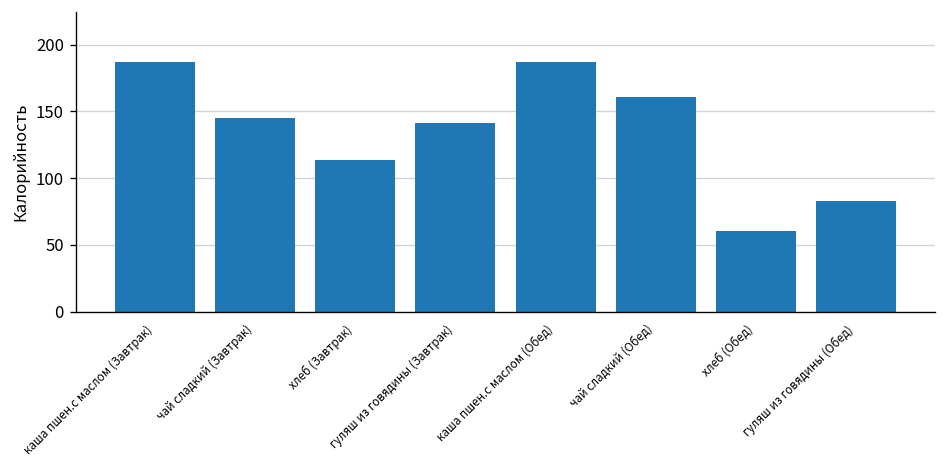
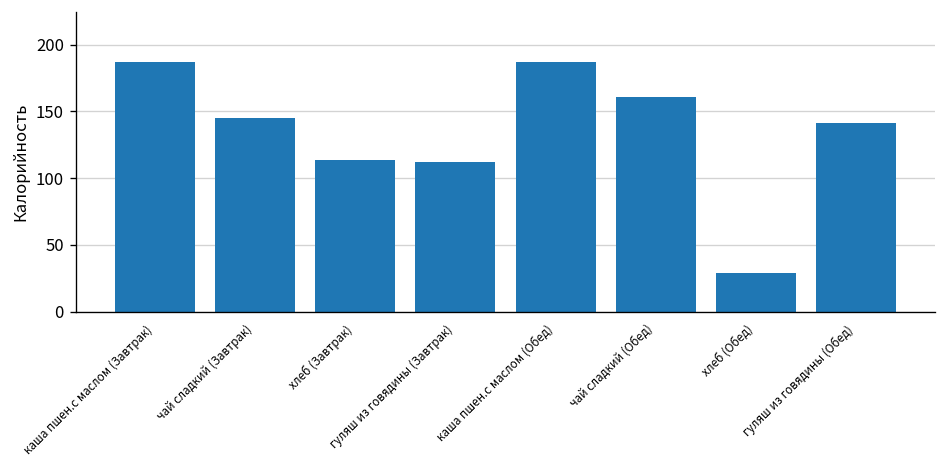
гуляш из говядины (Завтрак): 141 -> 112
хлеб (Обед): 61 -> 29
гуляш из говядины (Обед): 83 -> 141
